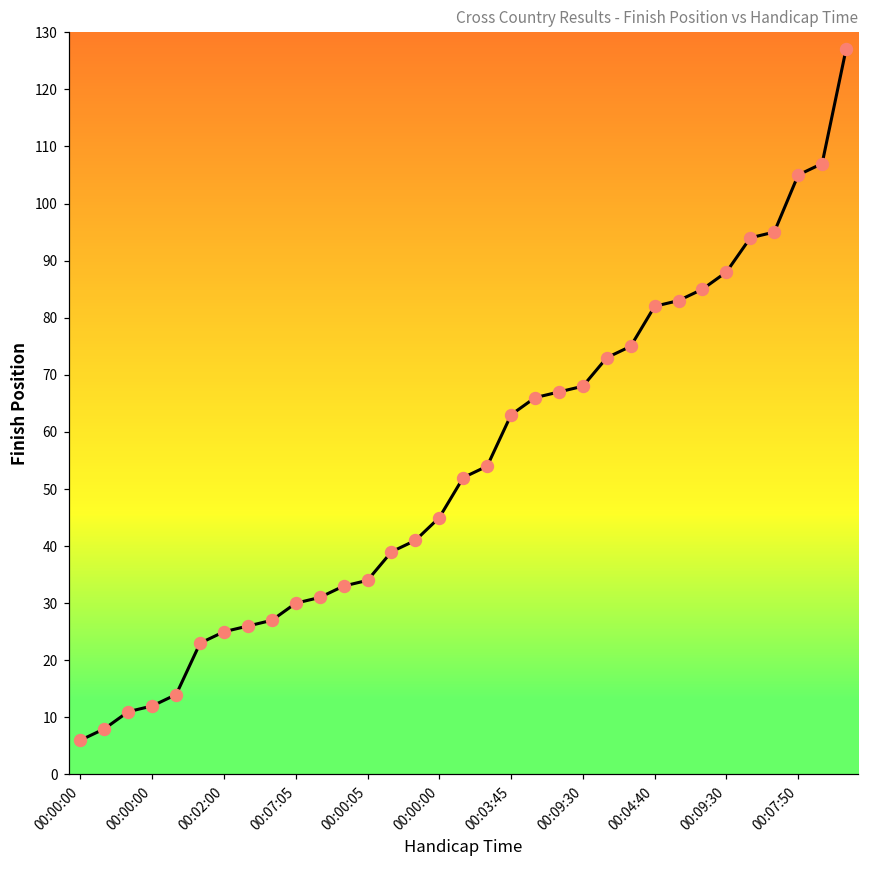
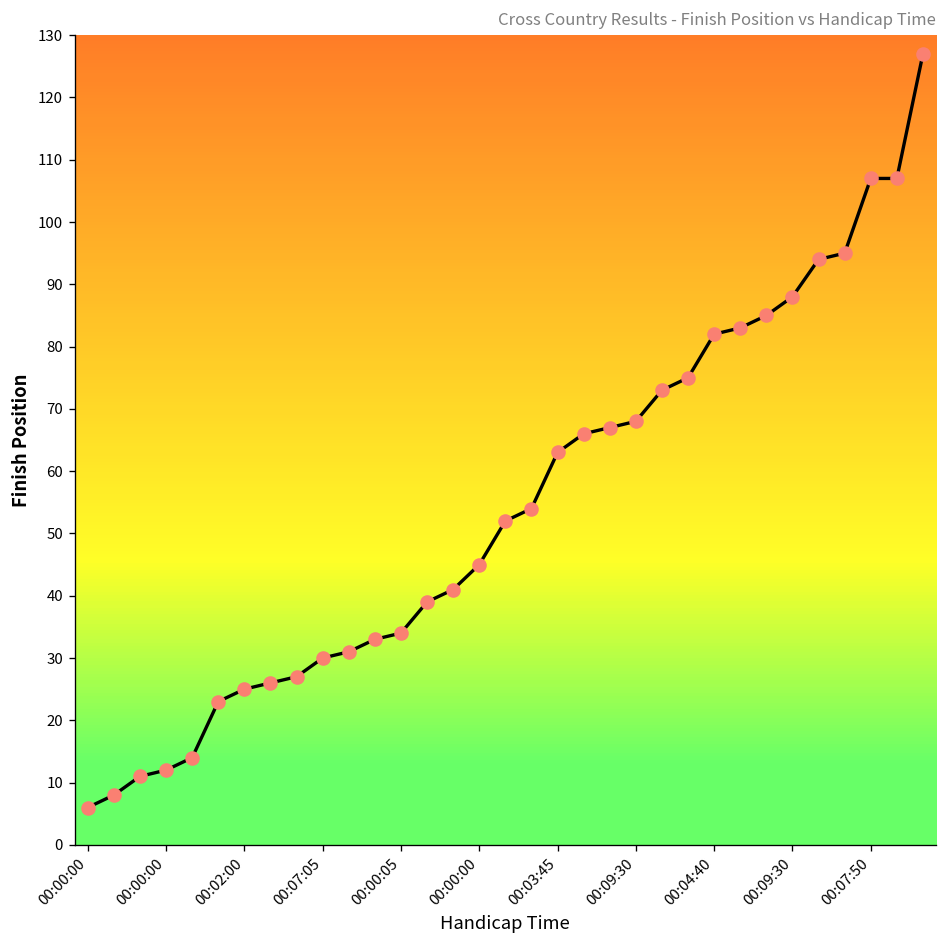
00:07:50: 105 -> 107
